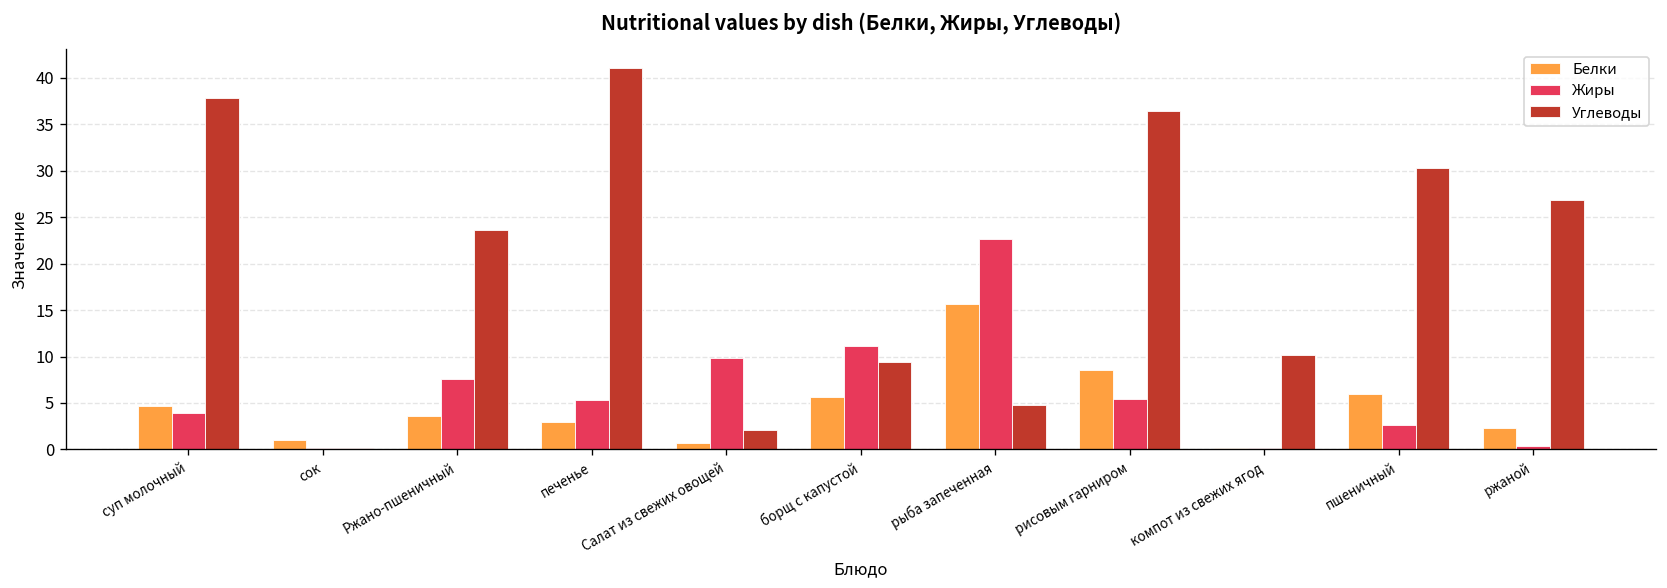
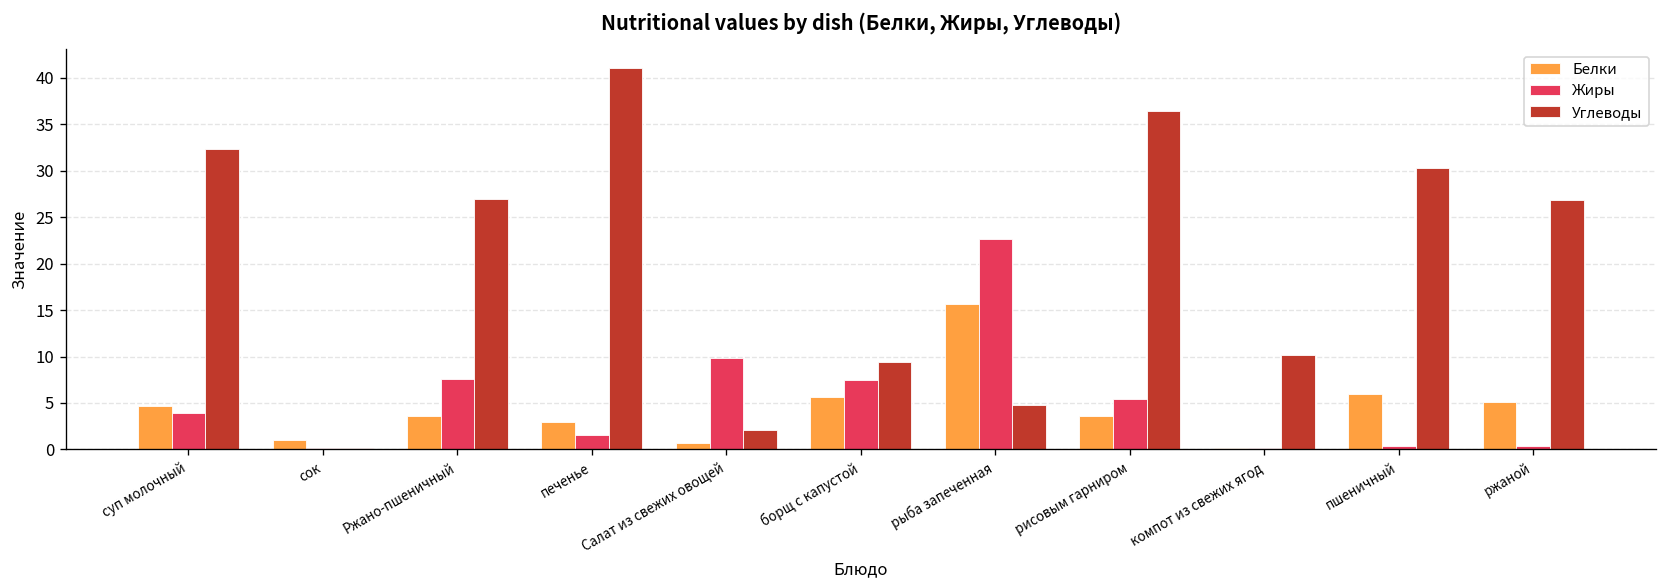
Углеводы, суп молочный: 38 -> 32
Углеводы, Ржано-пшеничный: 24 -> 27
Жиры, печенье: 5 -> 2
Жиры, борщ с капустой: 11 -> 7
Белки, рисовым гарниром: 9 -> 4
Жиры, пшеничный: 3 -> 0
Белки, ржаной: 2 -> 5
